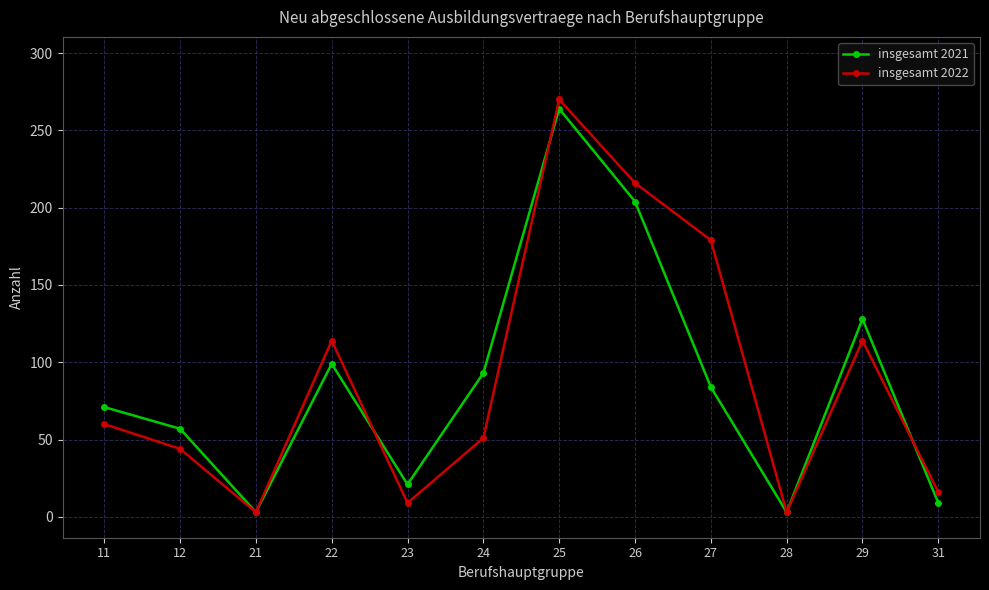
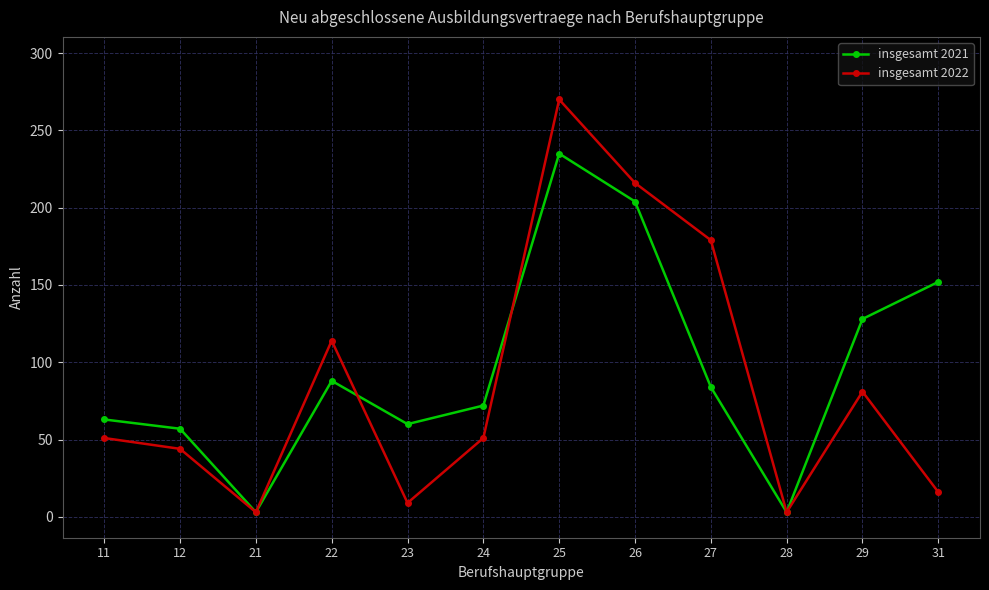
insgesamt 2021, 11: 71 -> 63
insgesamt 2022, 11: 60 -> 51
insgesamt 2021, 22: 99 -> 88
insgesamt 2021, 23: 21 -> 60
insgesamt 2021, 24: 93 -> 72
insgesamt 2021, 25: 264 -> 235
insgesamt 2022, 29: 114 -> 81
insgesamt 2021, 31: 9 -> 152
